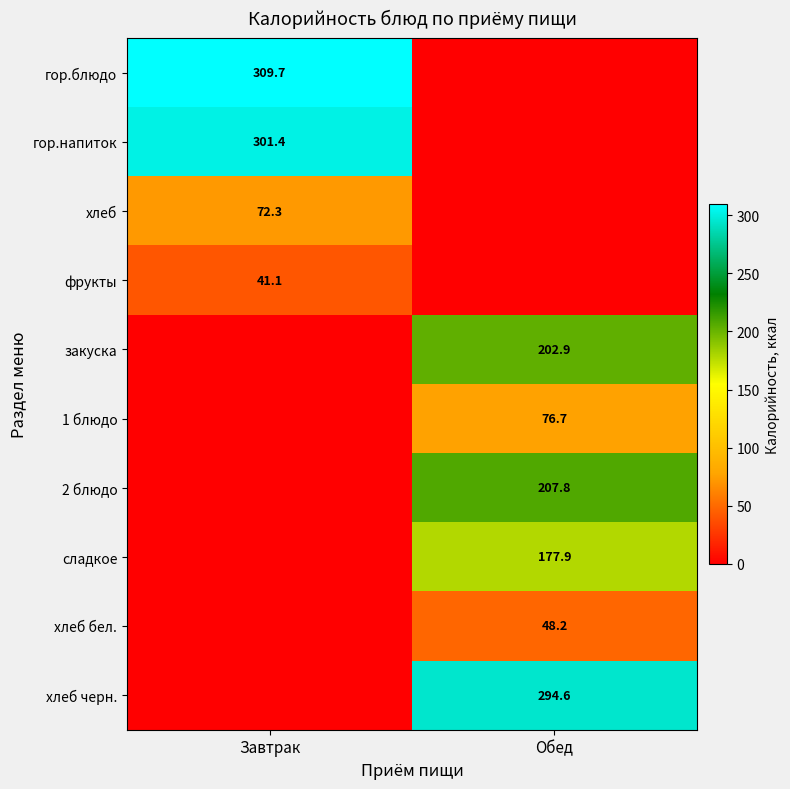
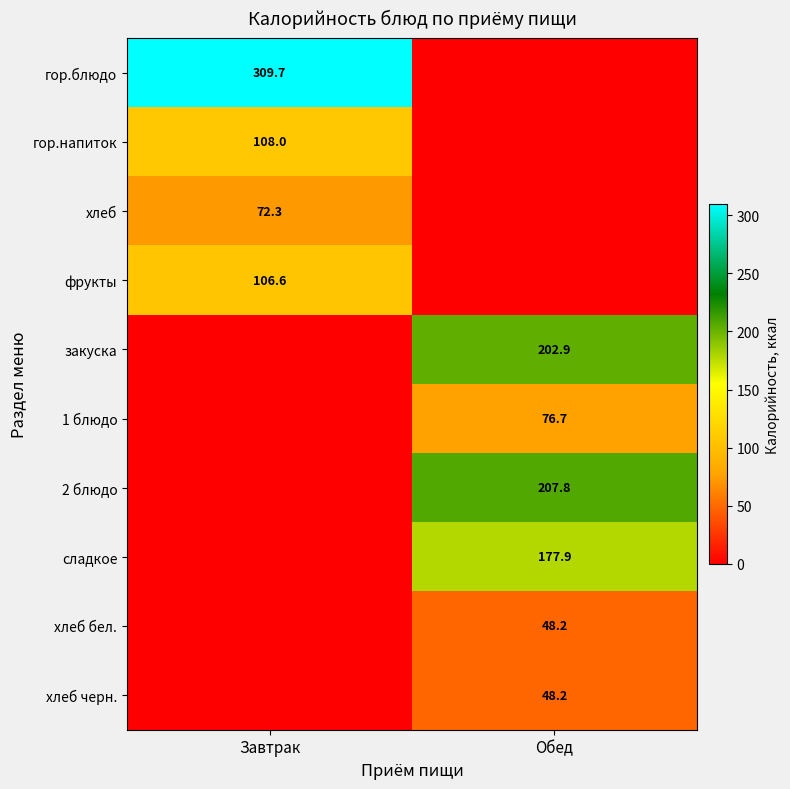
гор.напиток, Завтрак: 301.4 -> 108.0
фрукты, Завтрак: 41.1 -> 106.6
хлеб черн., Обед: 294.6 -> 48.2
